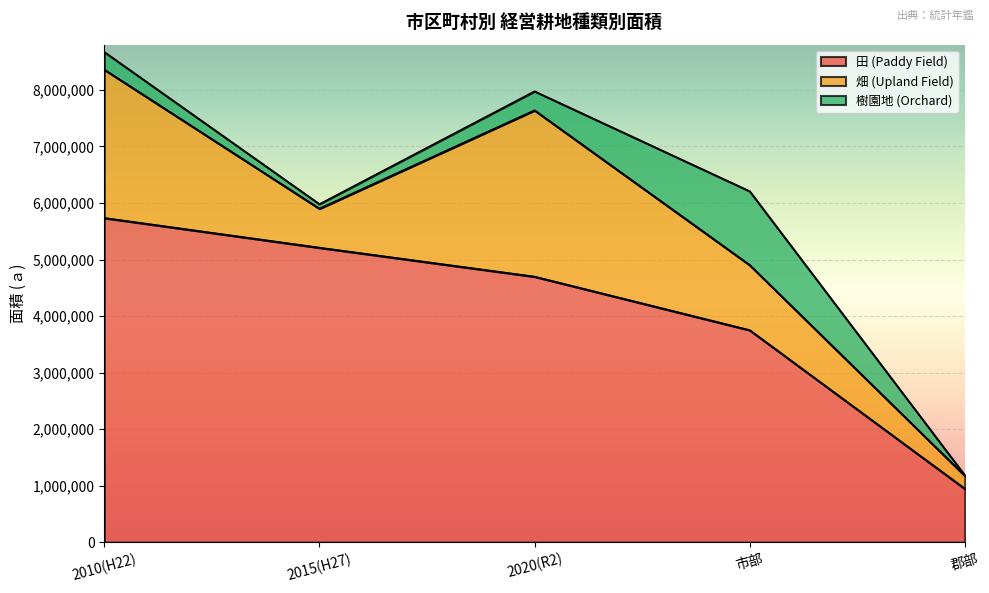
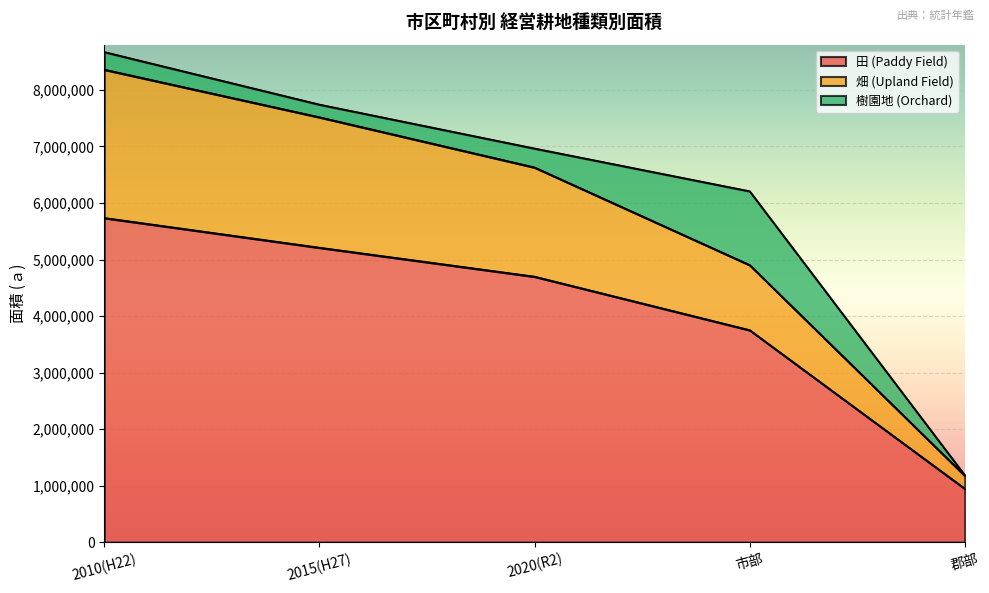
畑 (Upland Field), 2015(H27): 700,000 -> 2,300,000
樹園地 (Orchard), 2015(H27): 100,000 -> 200,000
畑 (Upland Field), 2020(R2): 2,900,000 -> 1,900,000
